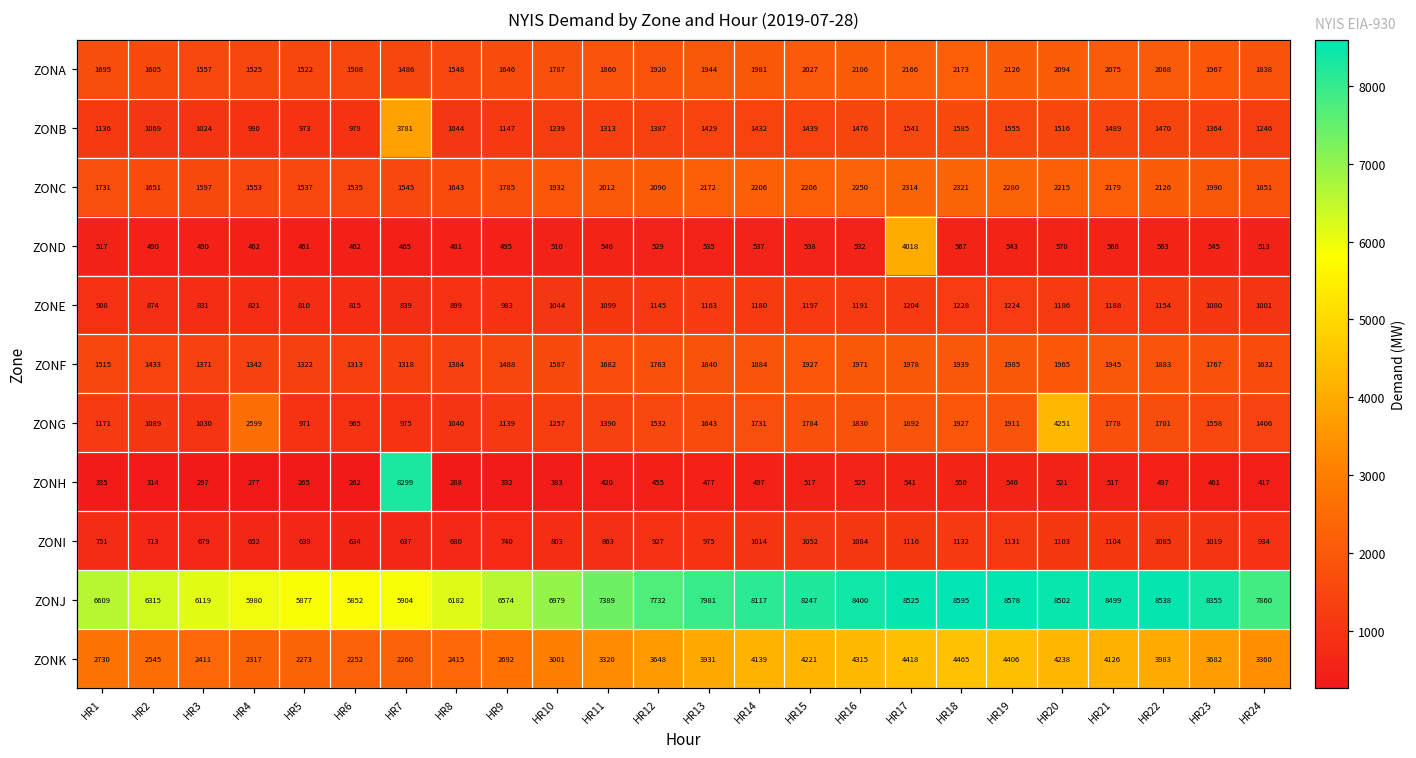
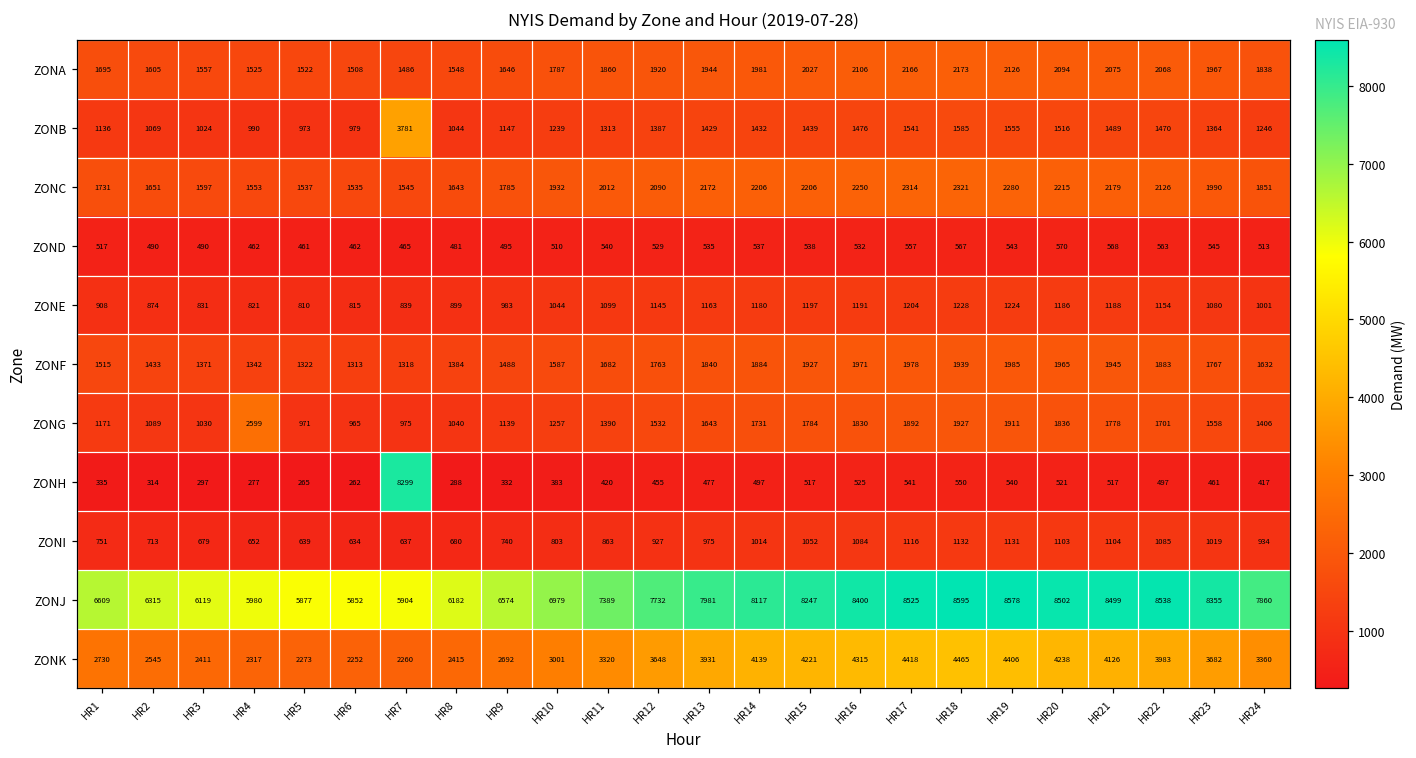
ZOND, HR17: 4018 -> 557
ZONG, HR20: 4251 -> 1836
